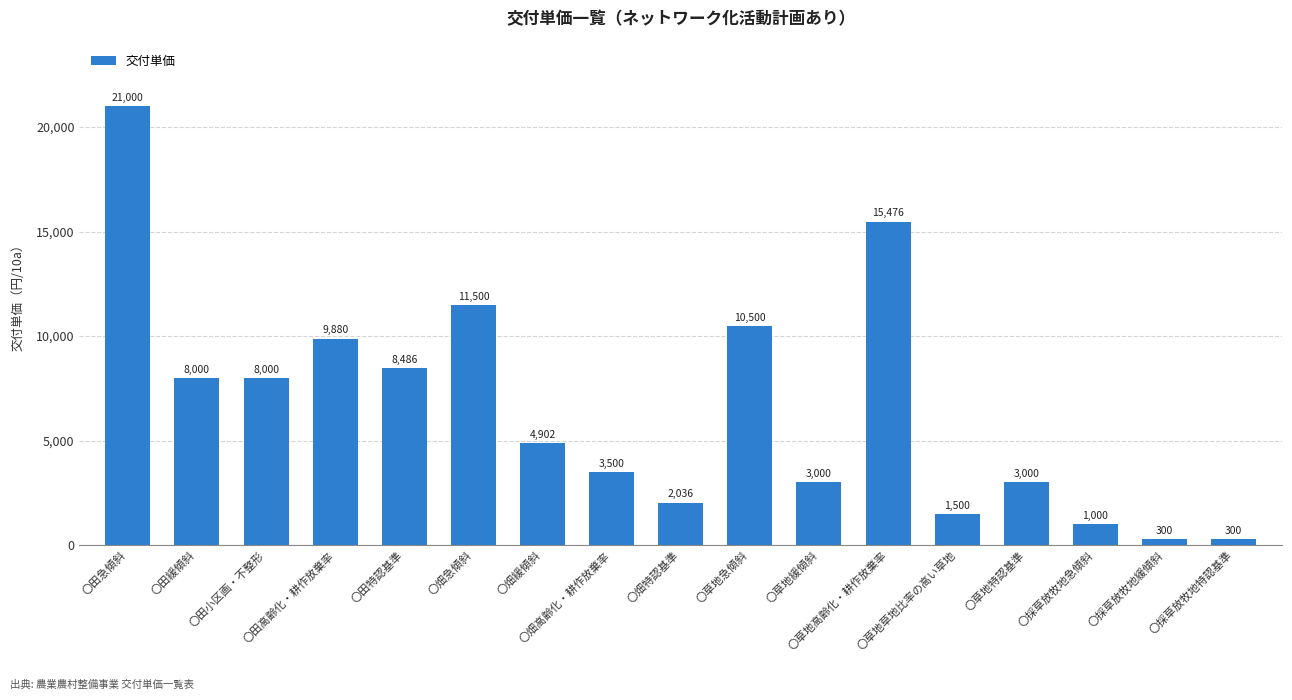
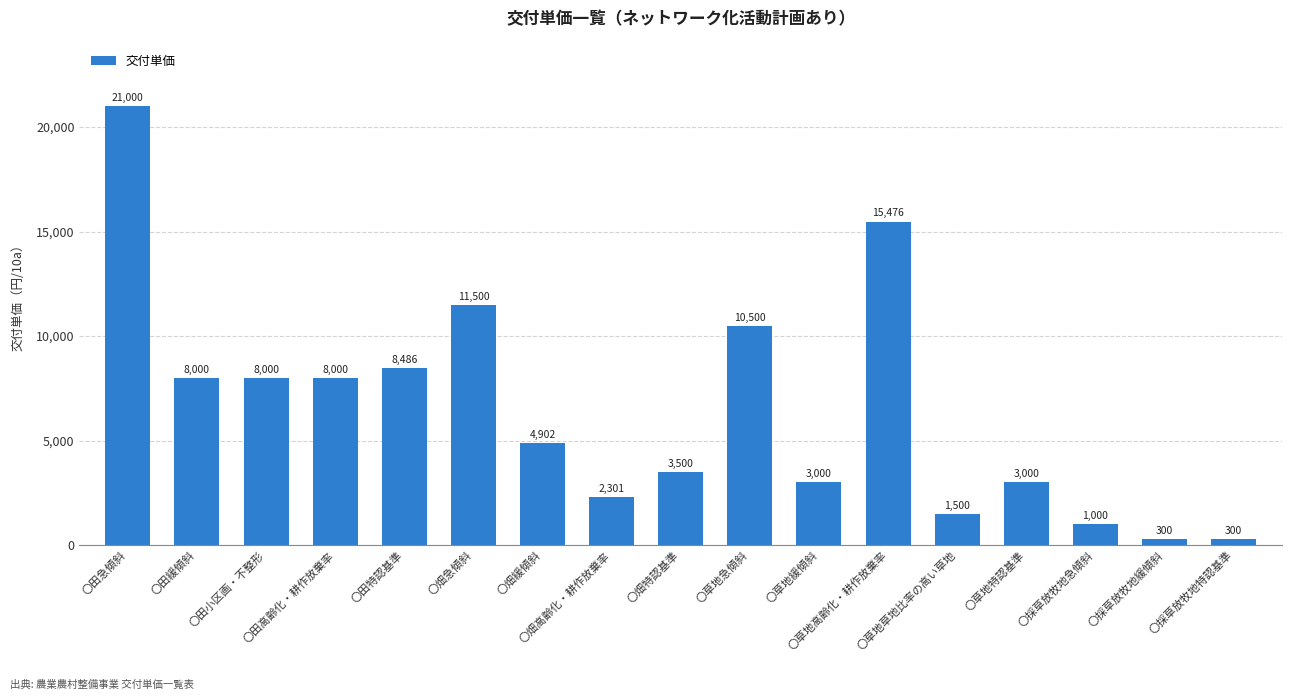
〇田高齢化・耕作放棄率: 9,880 -> 8,000
〇畑高齢化・耕作放棄率: 3,500 -> 2,301
〇畑特認基準: 2,036 -> 3,500
